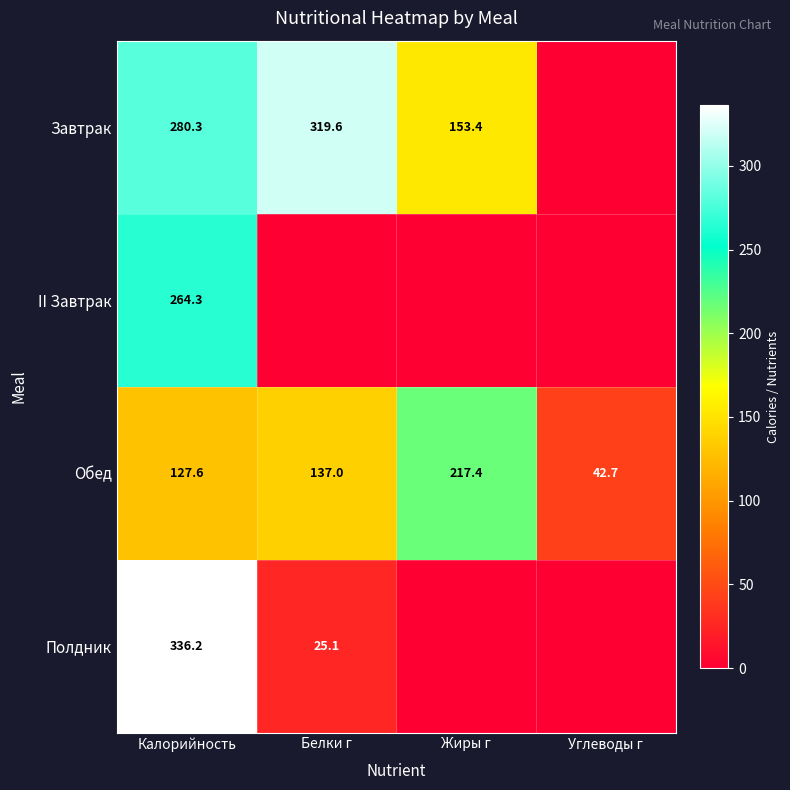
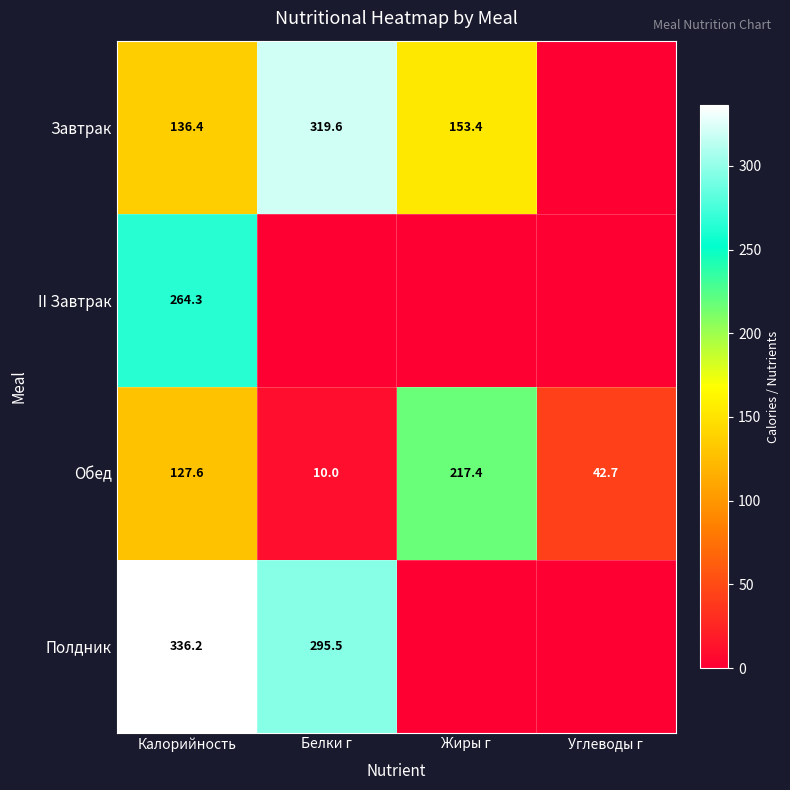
Завтрак, Калорийность: 280.3 -> 136.4
Обед, Белки г: 137.0 -> 10.0
Полдник, Белки г: 25.1 -> 295.5
